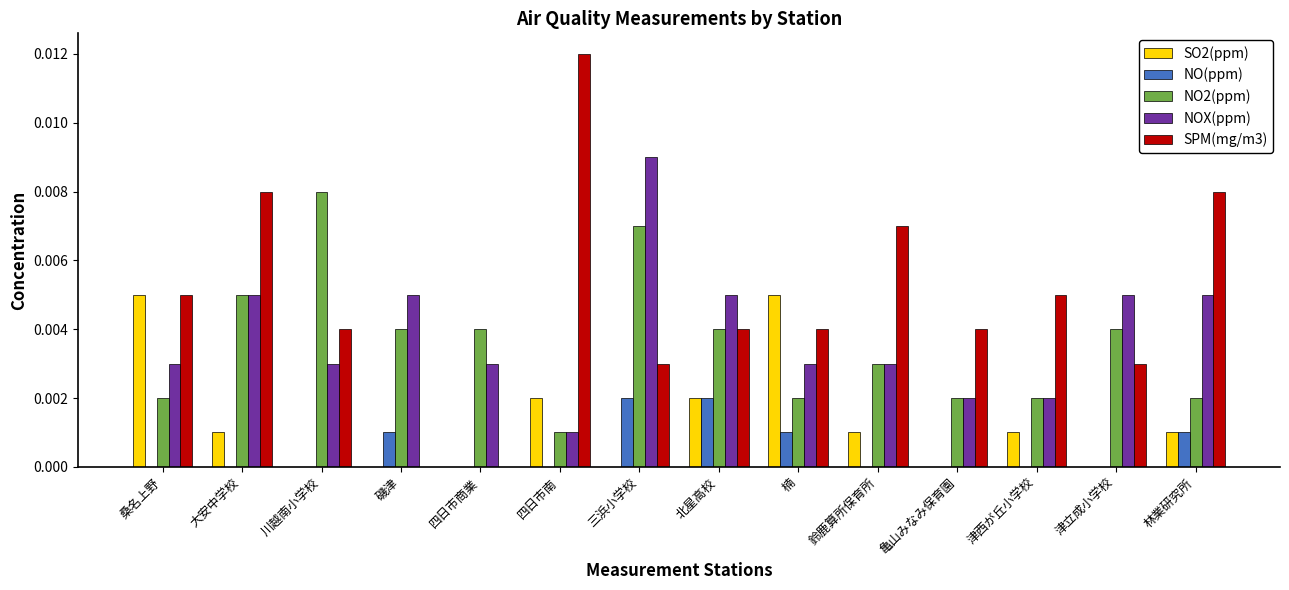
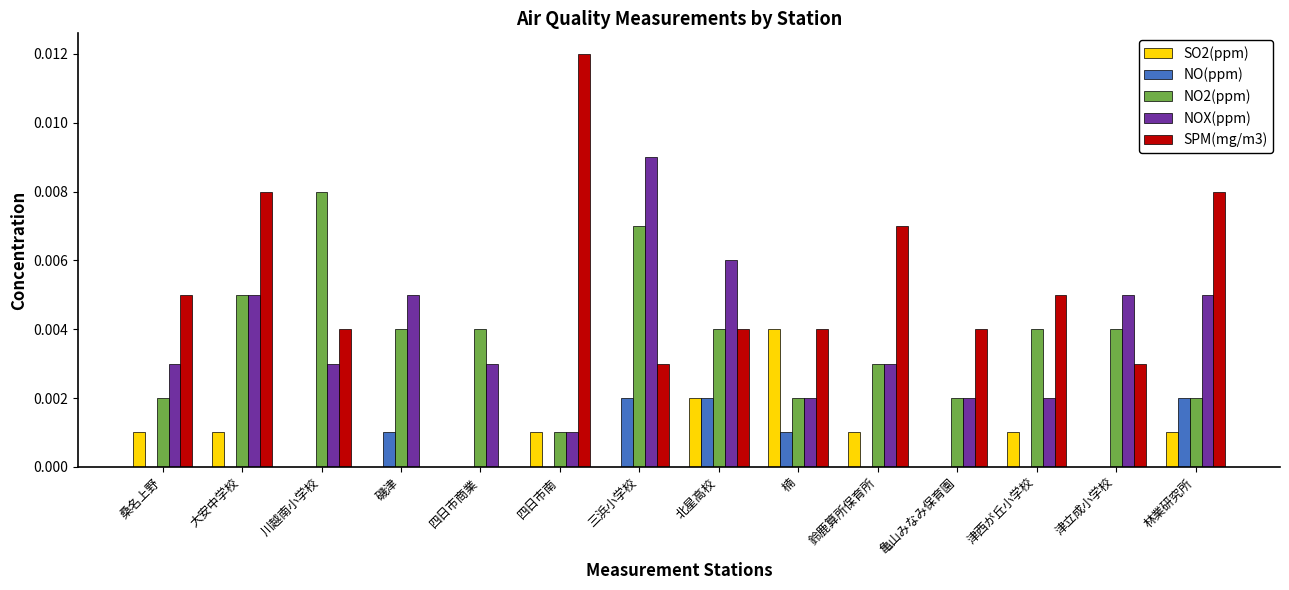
SO2(ppm), 桑名上野: 0.005 -> 0.001
SO2(ppm), 四日市南: 0.002 -> 0.001
NOX(ppm), 北星高校: 0.005 -> 0.006
SO2(ppm), 楠: 0.005 -> 0.004
NOX(ppm), 楠: 0.003 -> 0.002
NO2(ppm), 津西が丘小学校: 0.002 -> 0.004
NO(ppm), 林業研究所: 0.001 -> 0.002
